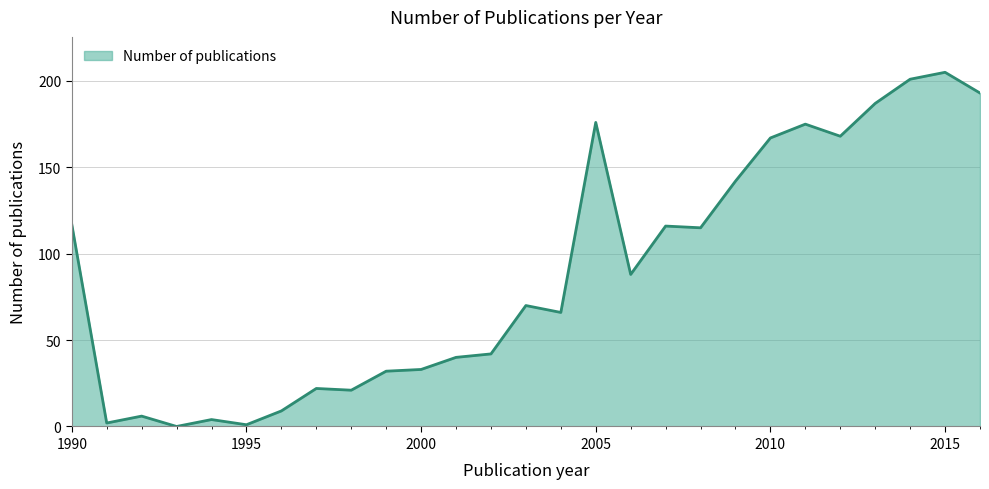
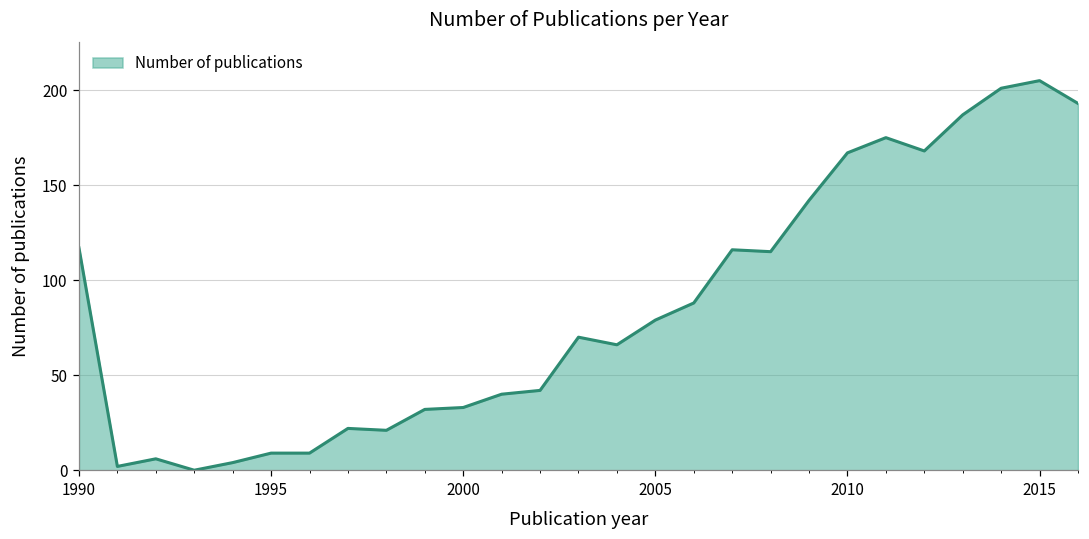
1995: 1 -> 9
2005: 176 -> 79
